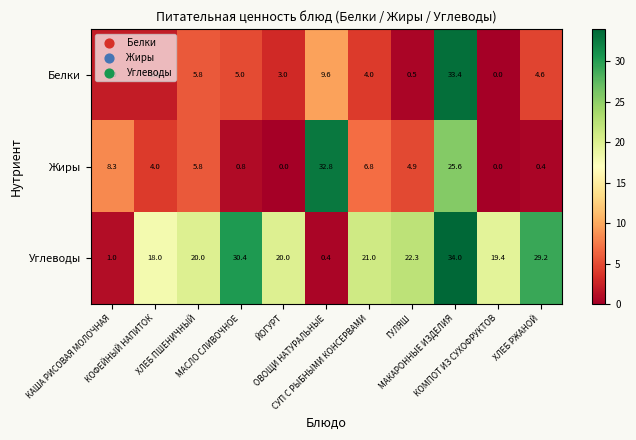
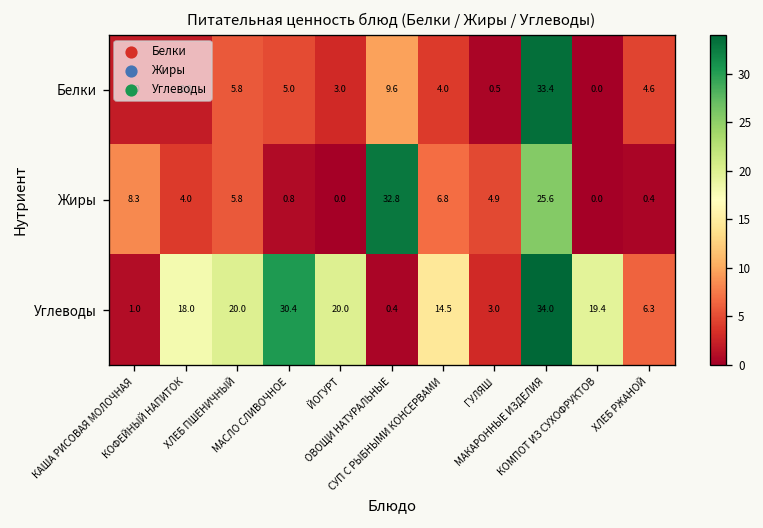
Углеводы, СУП С РЫБНЫМИ КОНСЕРВАМИ: 21.0 -> 14.5
Углеводы, ГУЛЯШ: 22.3 -> 3.0
Углеводы, ХЛЕБ РЖАНОЙ: 29.2 -> 6.3
